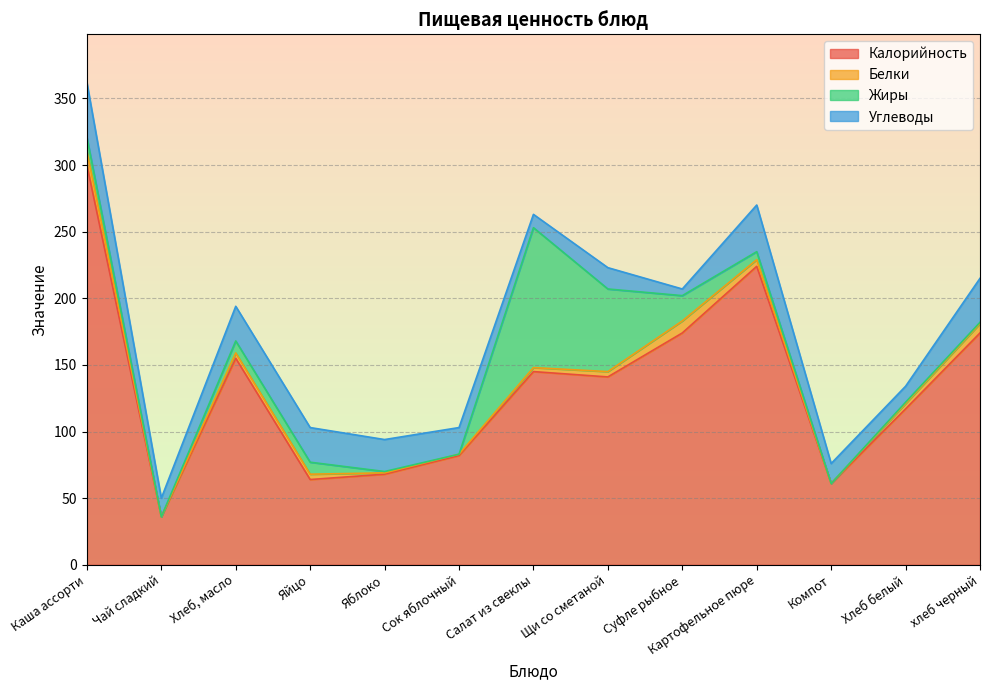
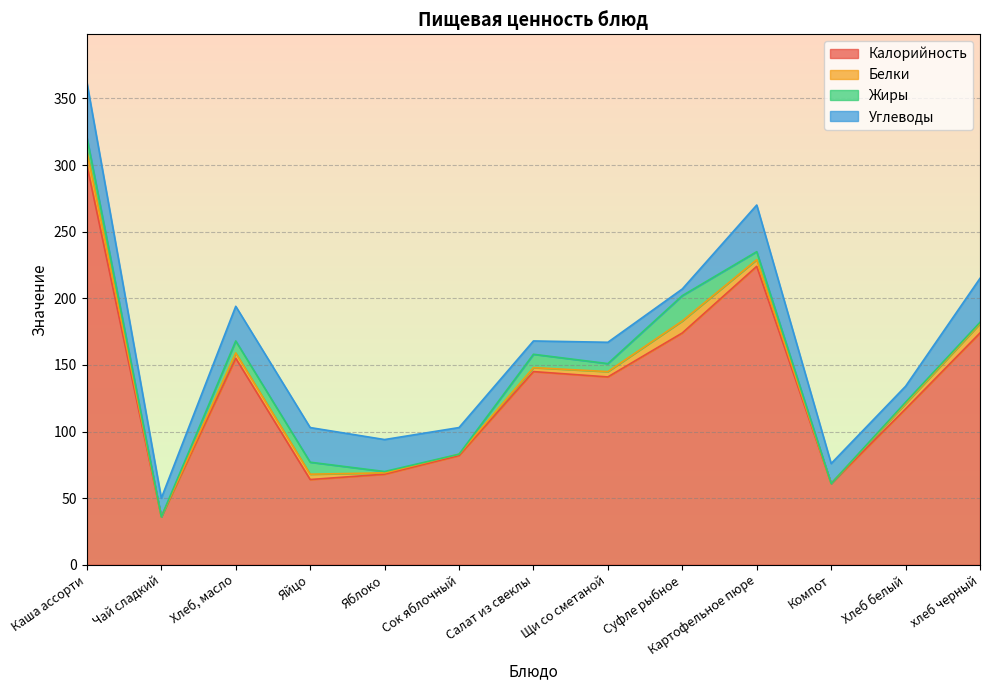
Жиры, Салат из свеклы: 105 -> 10
Жиры, Щи со сметаной: 62 -> 6
